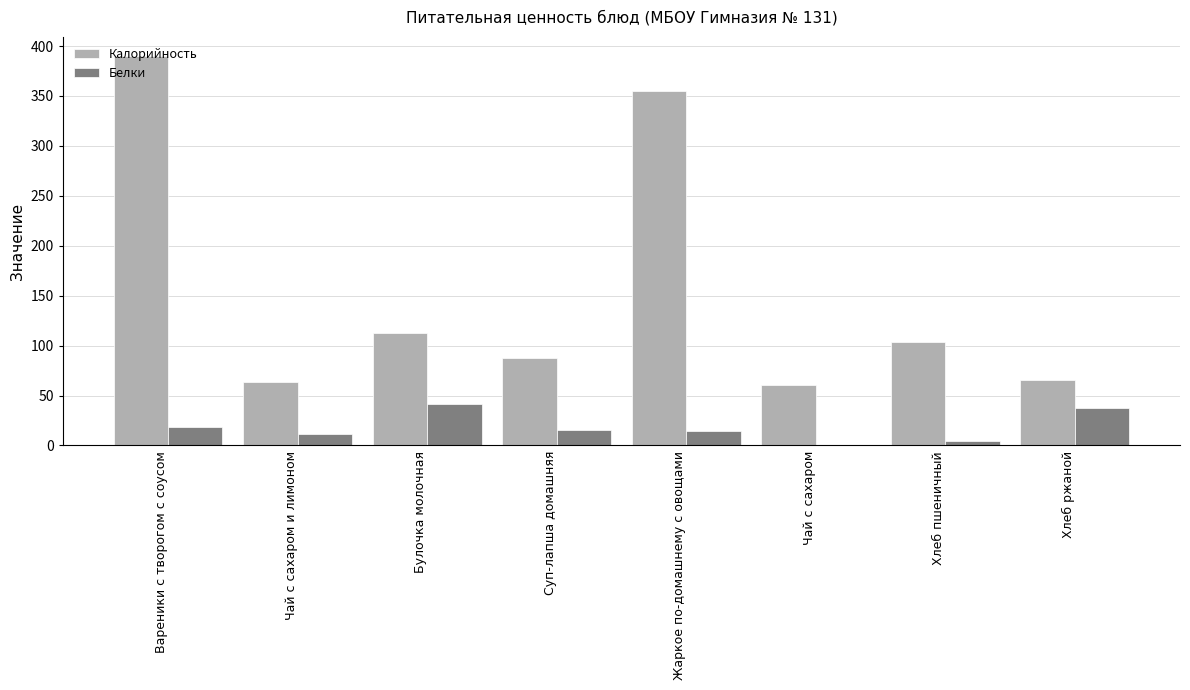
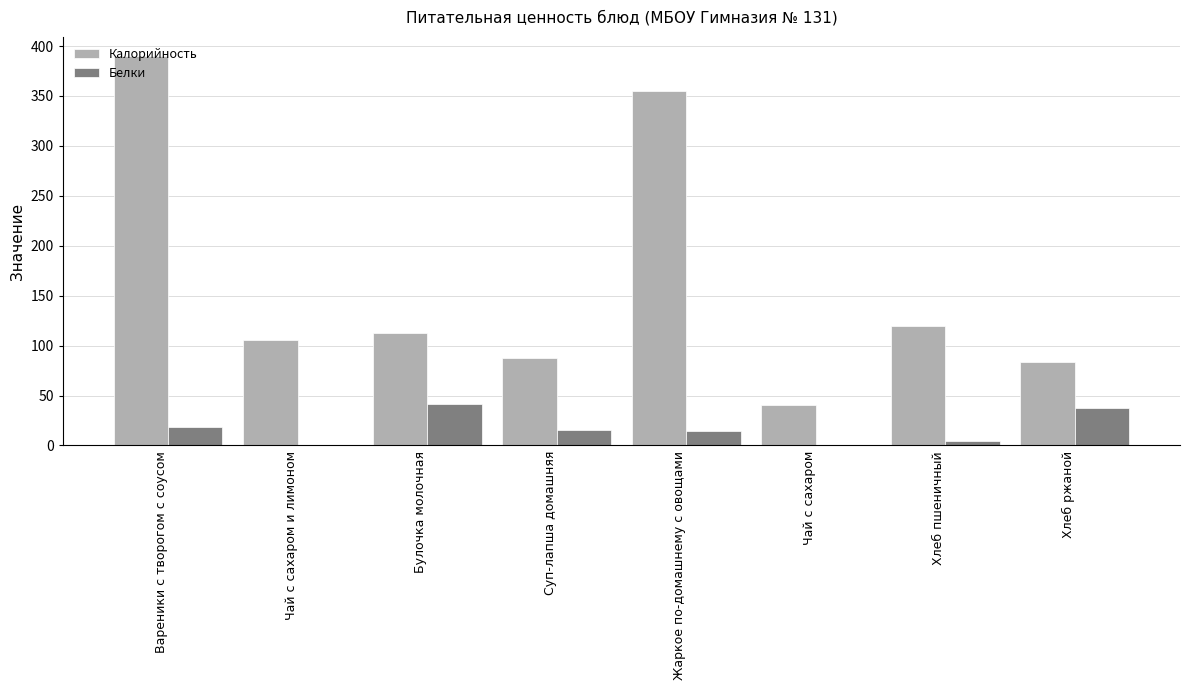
Калорийность, Чай с сахаром и лимоном: 60 -> 110
Белки, Чай с сахаром и лимоном: 10 -> 0
Калорийность, Чай с сахаром: 60 -> 40
Калорийность, Хлеб пшеничный: 100 -> 120
Калорийность, Хлеб ржаной: 70 -> 80
